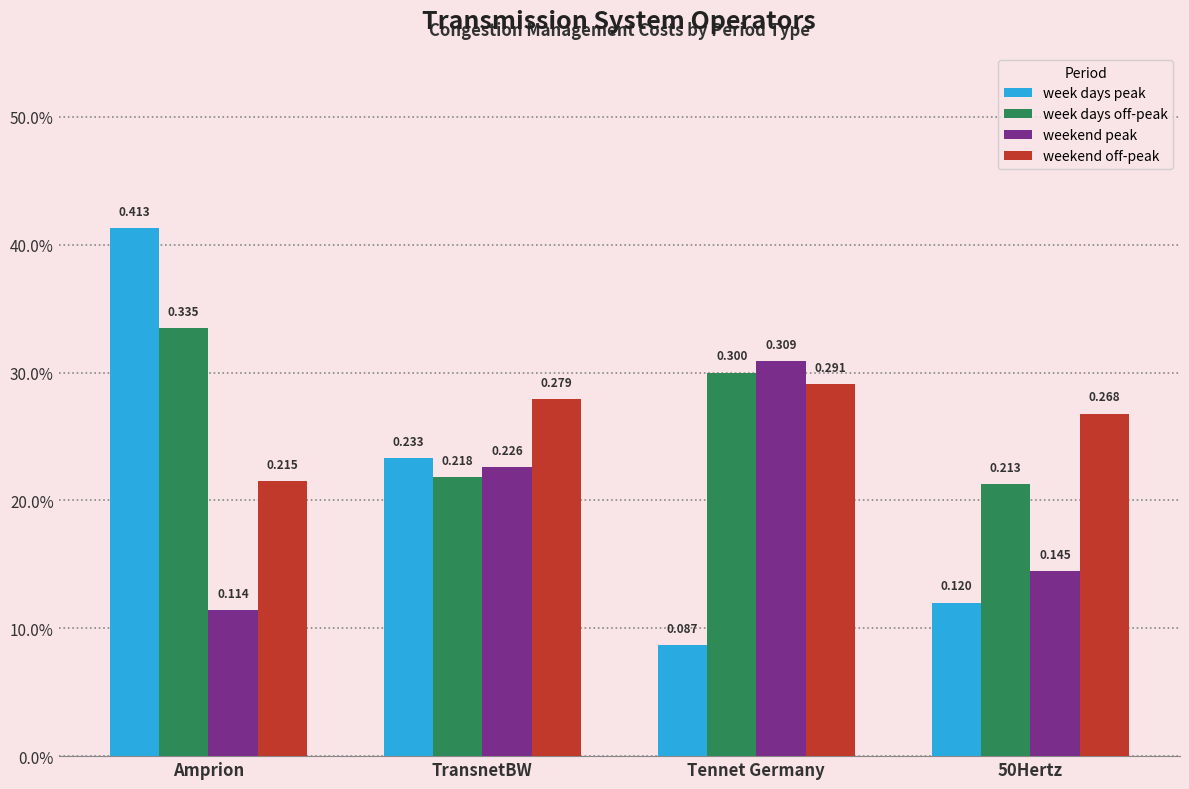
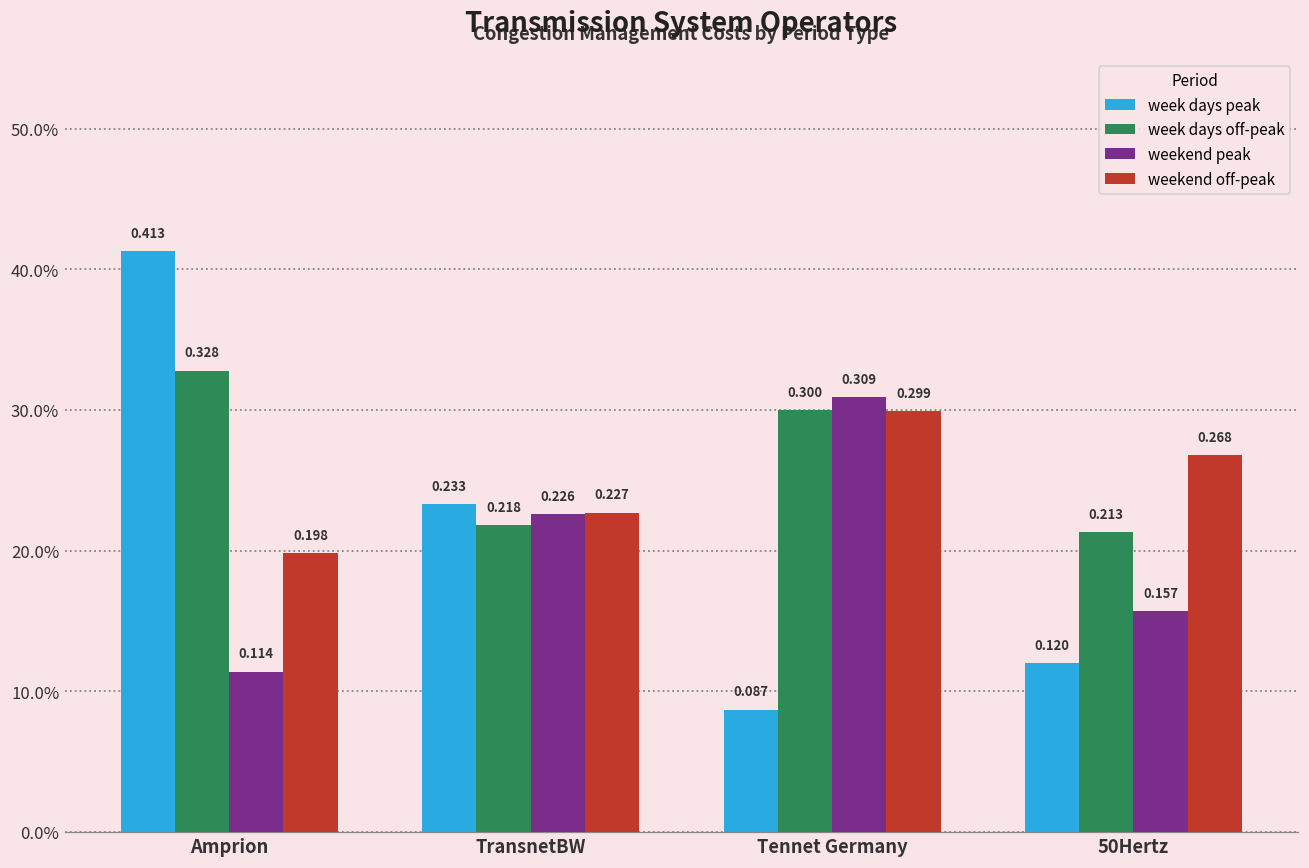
week days off-peak, Amprion: 0.335 -> 0.328
weekend off-peak, Amprion: 0.215 -> 0.198
weekend off-peak, TransnetBW: 0.279 -> 0.227
weekend off-peak, Tennet Germany: 0.291 -> 0.299
weekend peak, 50Hertz: 0.145 -> 0.157
